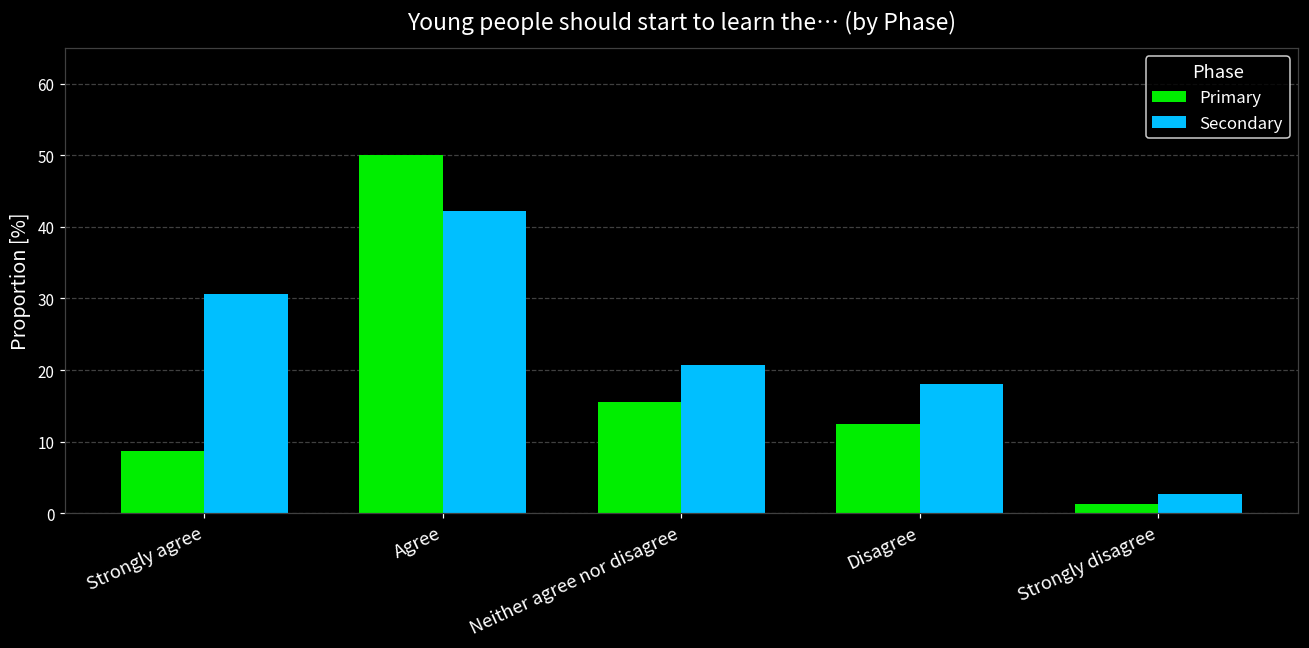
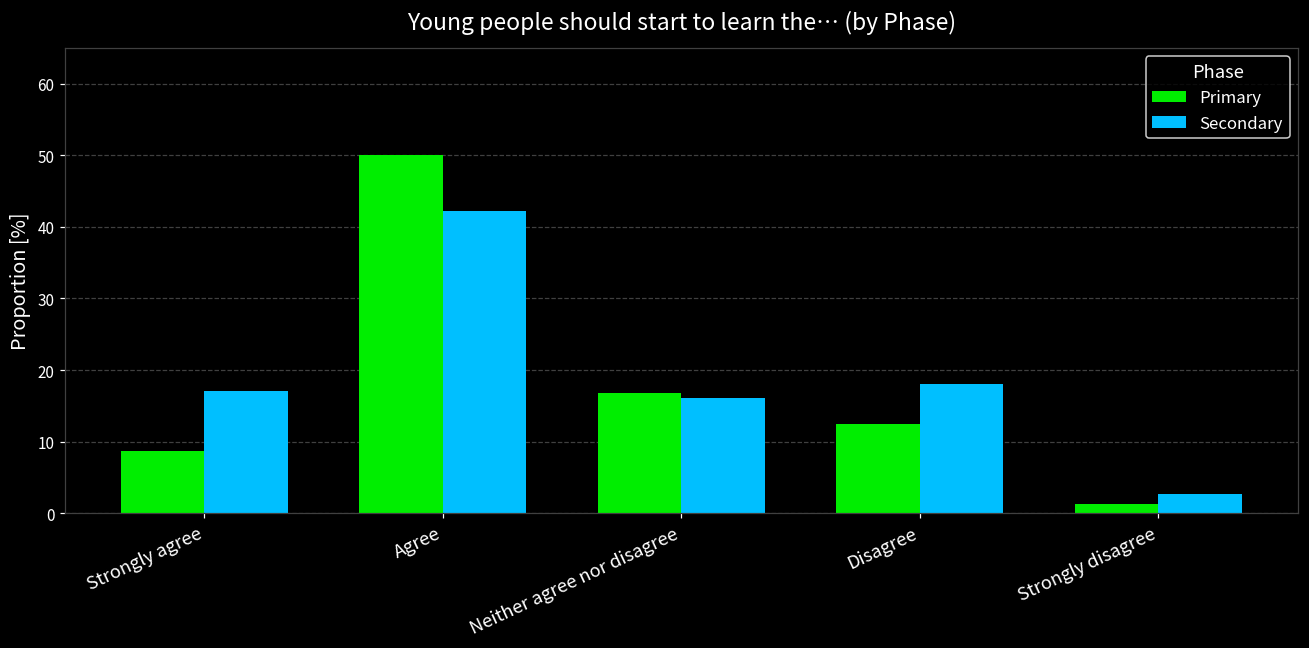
Secondary, Strongly agree: 31 -> 17
Primary, Neither agree nor disagree: 16 -> 17
Secondary, Neither agree nor disagree: 21 -> 16
